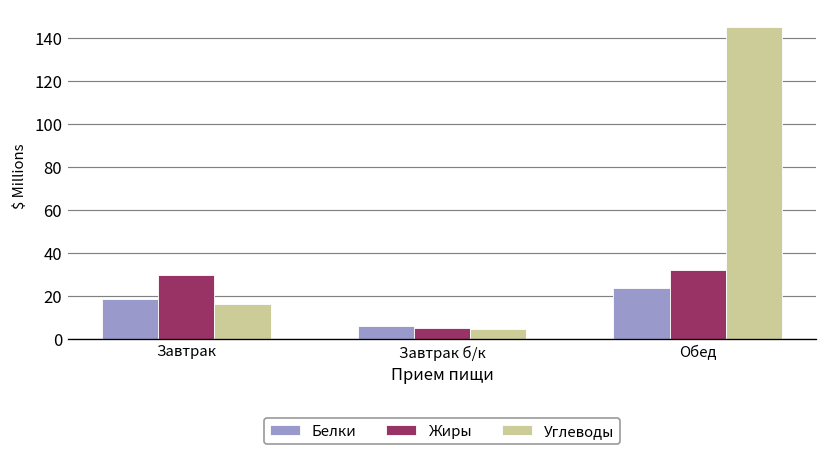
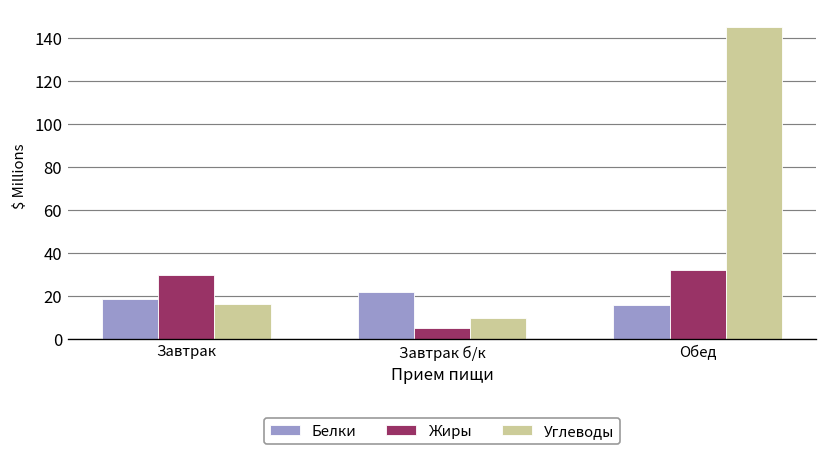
Белки, Завтрак б/к: 6 -> 22
Углеводы, Завтрак б/к: 5 -> 10
Белки, Обед: 24 -> 16
